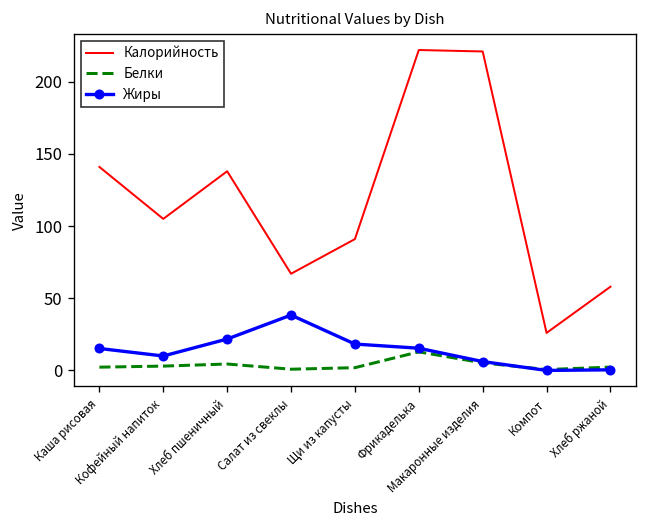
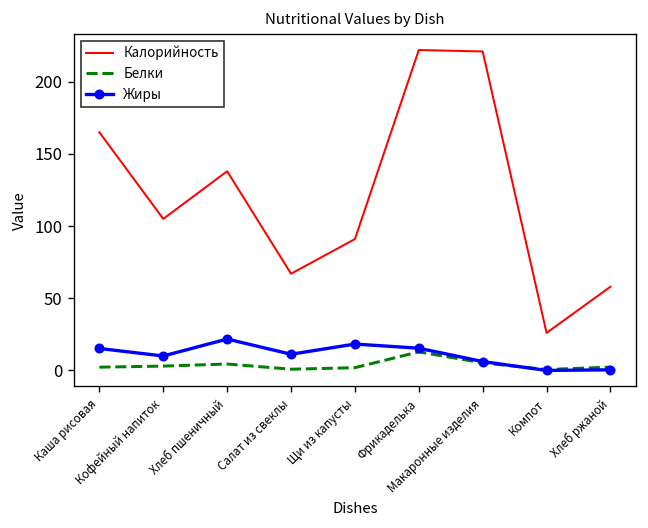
Калорийность, Каша рисовая: 141 -> 165
Жиры, Салат из свеклы: 38 -> 11
